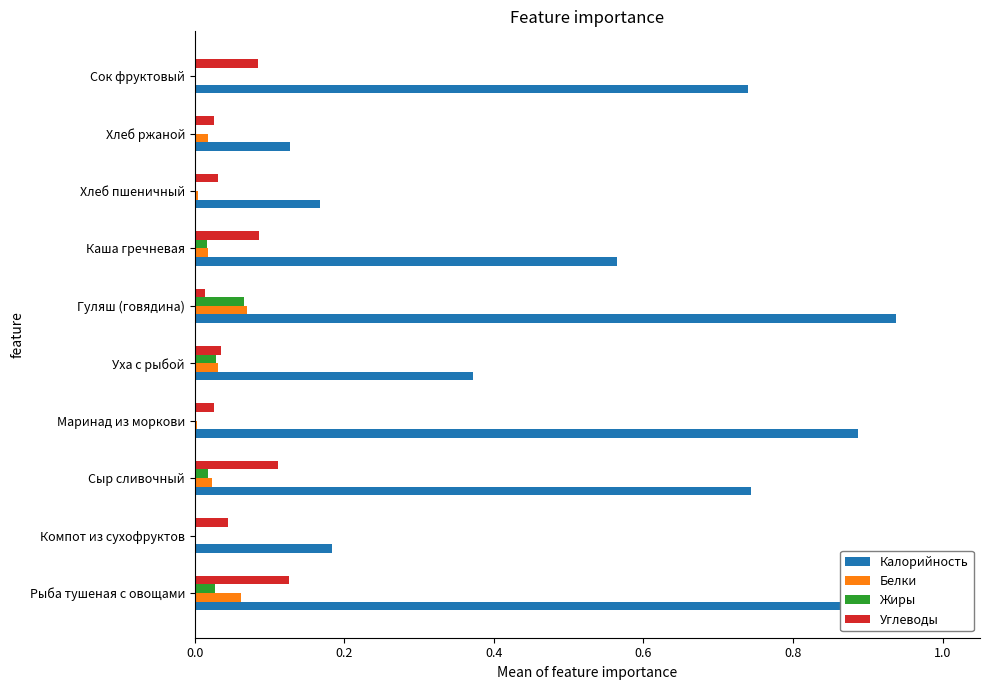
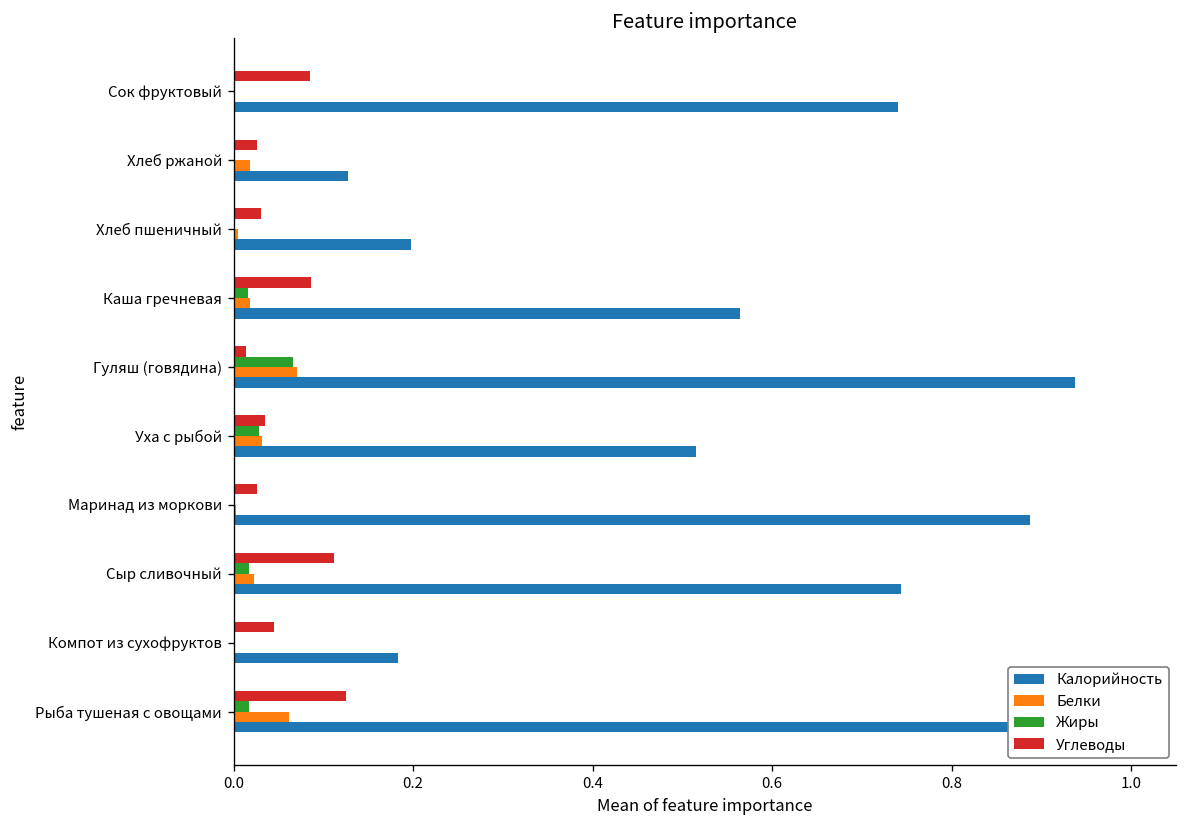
Калорийность, Хлеб пшеничный: 0.17 -> 0.20
Калорийность, Уха с рыбой: 0.37 -> 0.51
Жиры, Рыба тушеная с овощами: 0.03 -> 0.02
